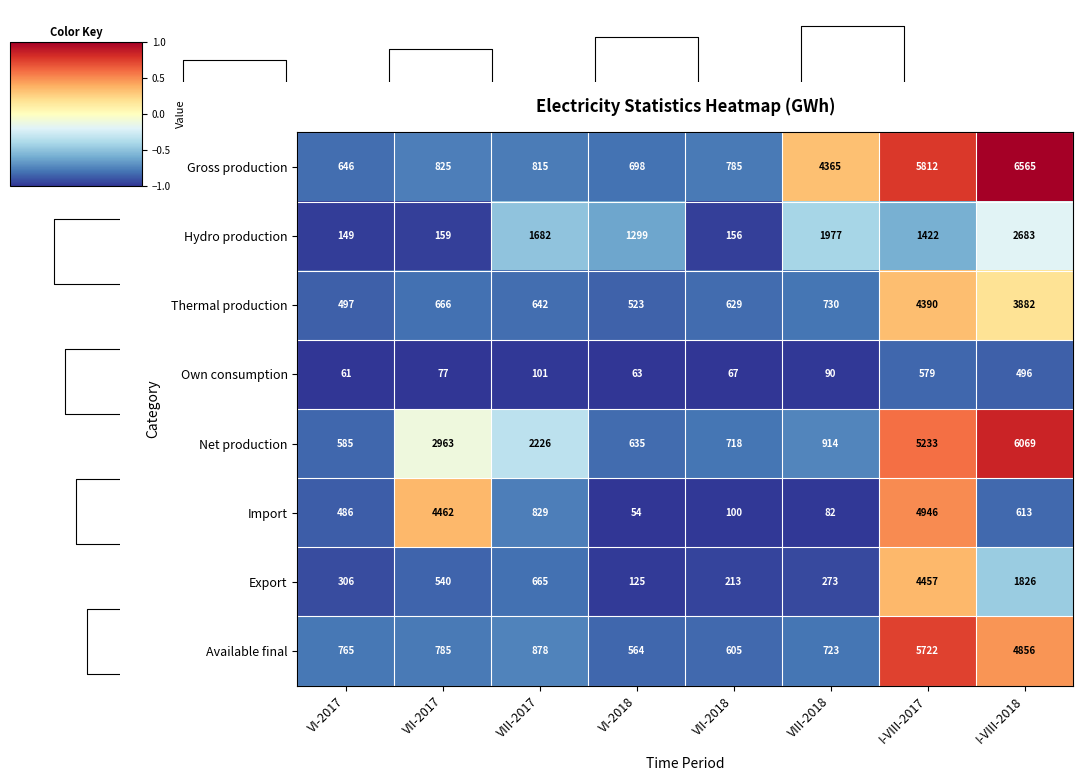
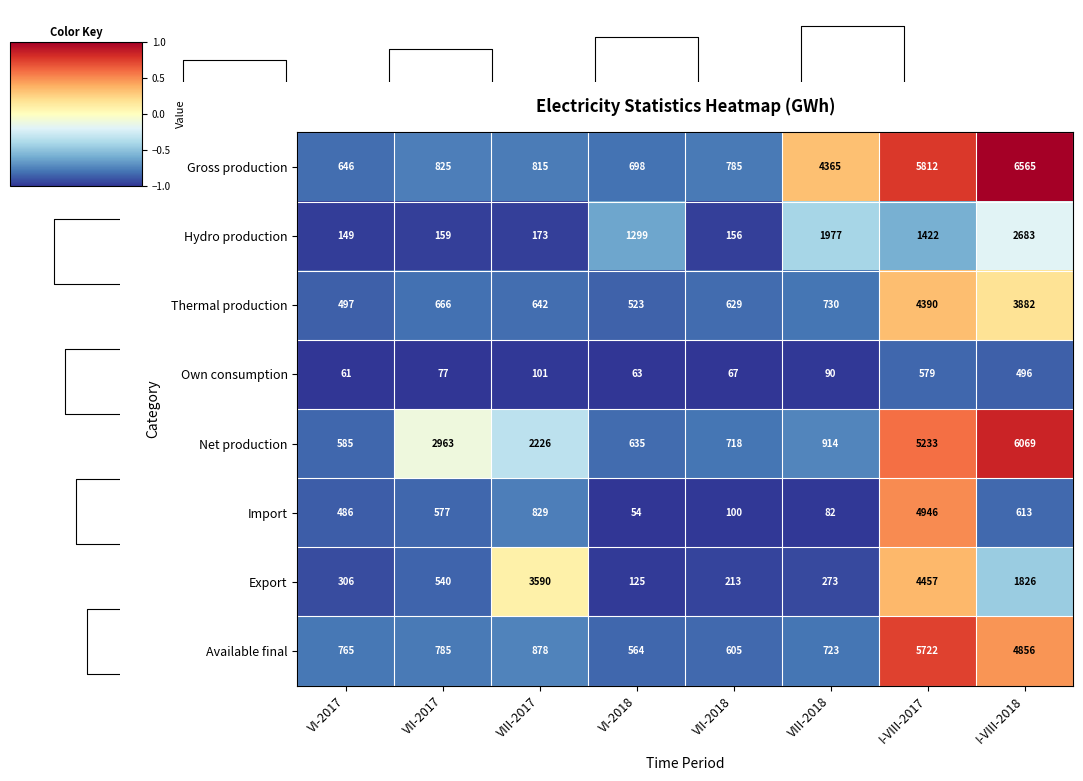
Electricity Statistics Heatmap (GWh), Hydro production, VIII-2017: 1682 -> 173
Electricity Statistics Heatmap (GWh), Import, VII-2017: 4462 -> 577
Electricity Statistics Heatmap (GWh), Export, VIII-2017: 665 -> 3590
